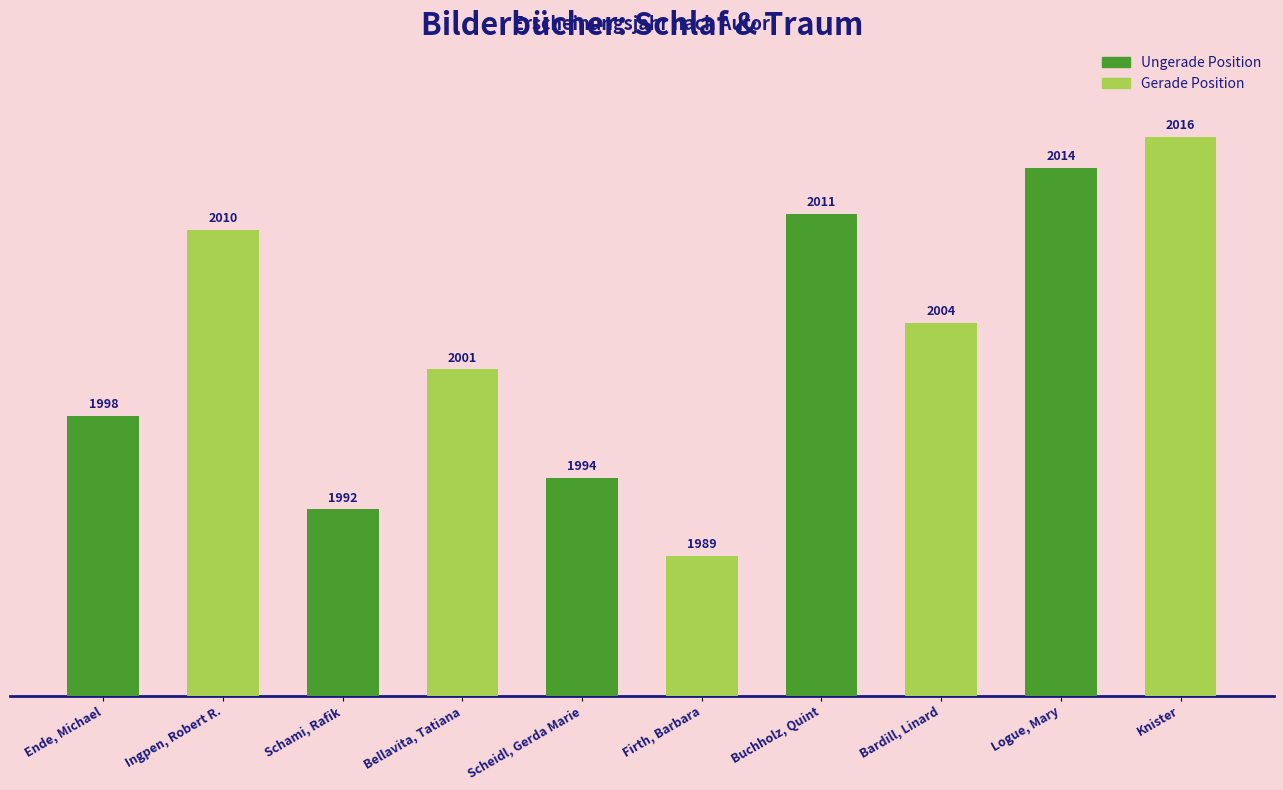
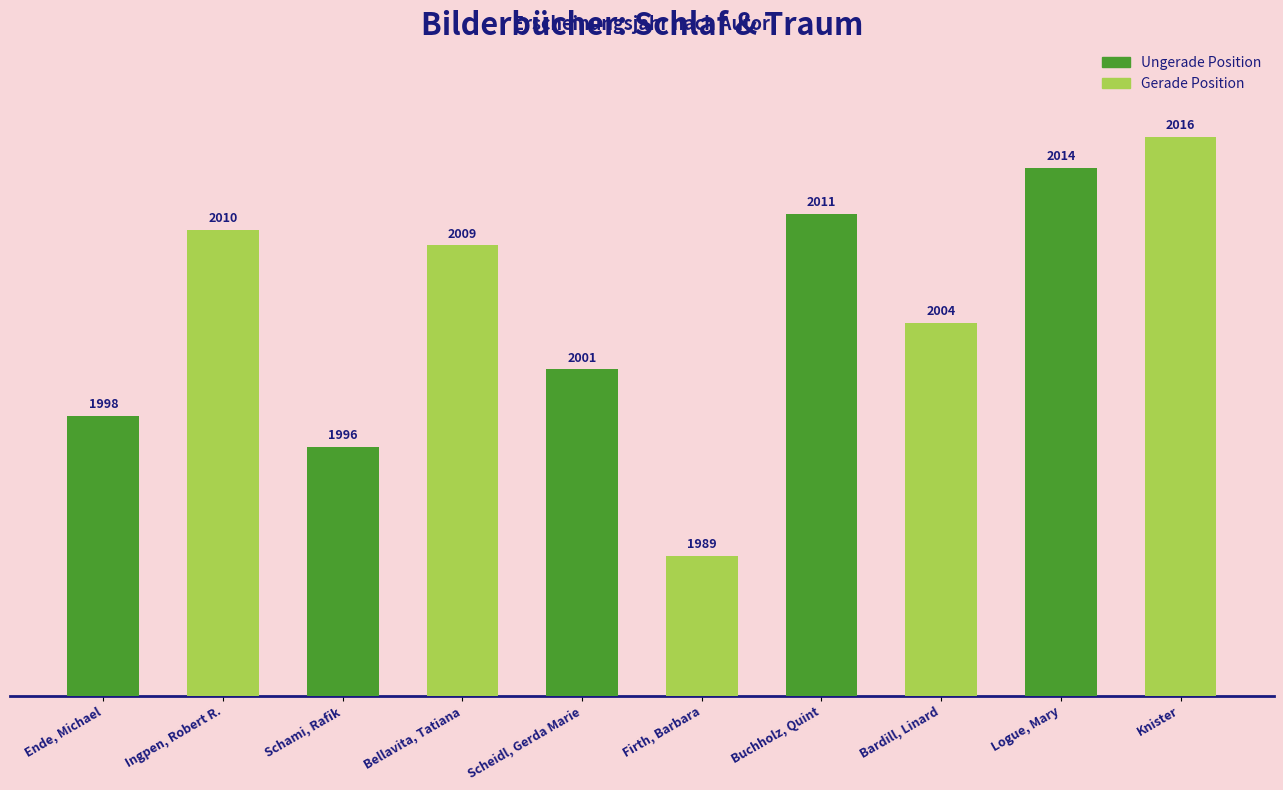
Schami, Rafik: 1992 -> 1996
Bellavita, Tatiana: 2001 -> 2009
Scheidl, Gerda Marie: 1994 -> 2001
